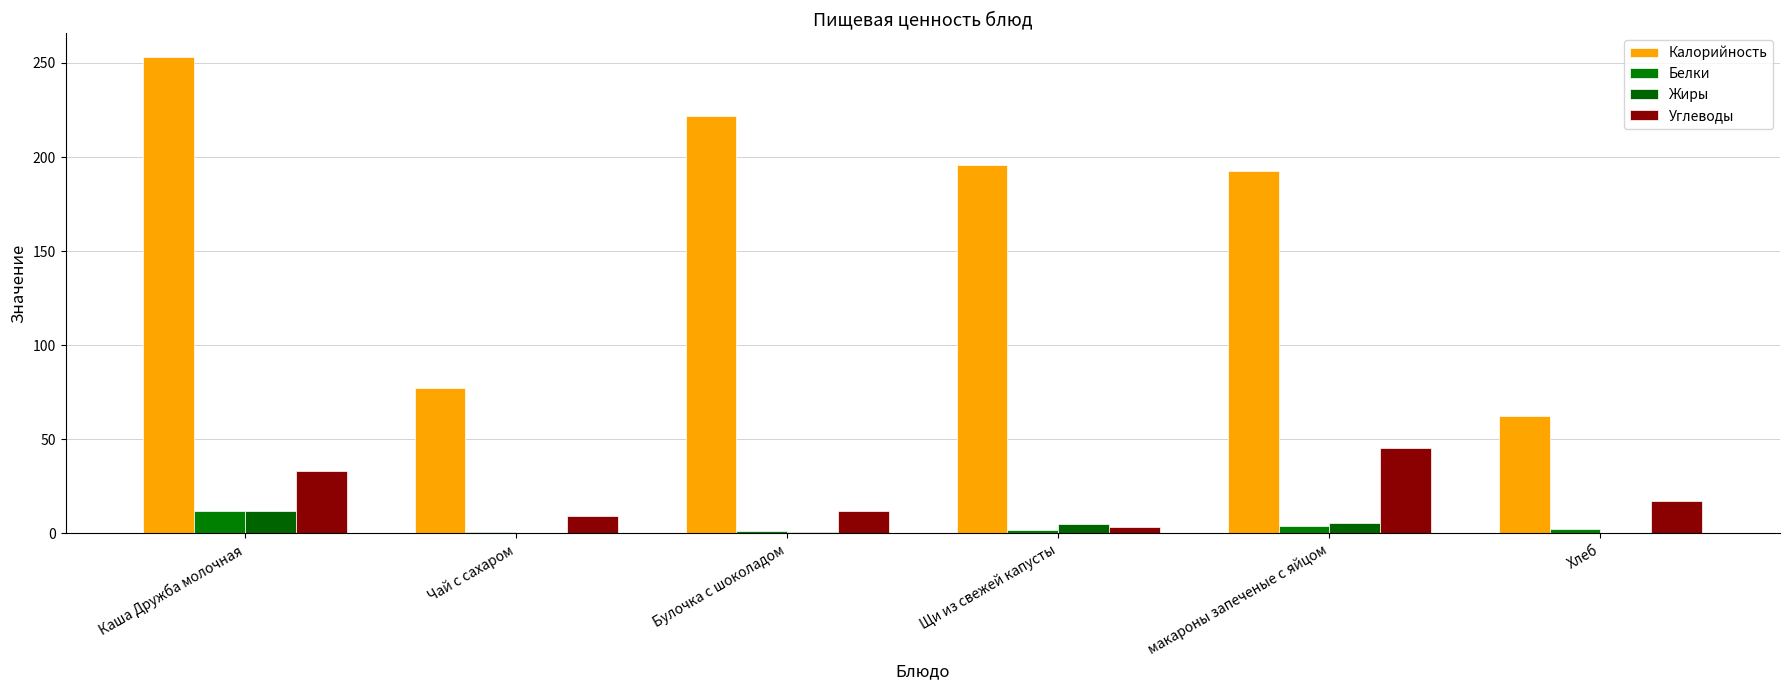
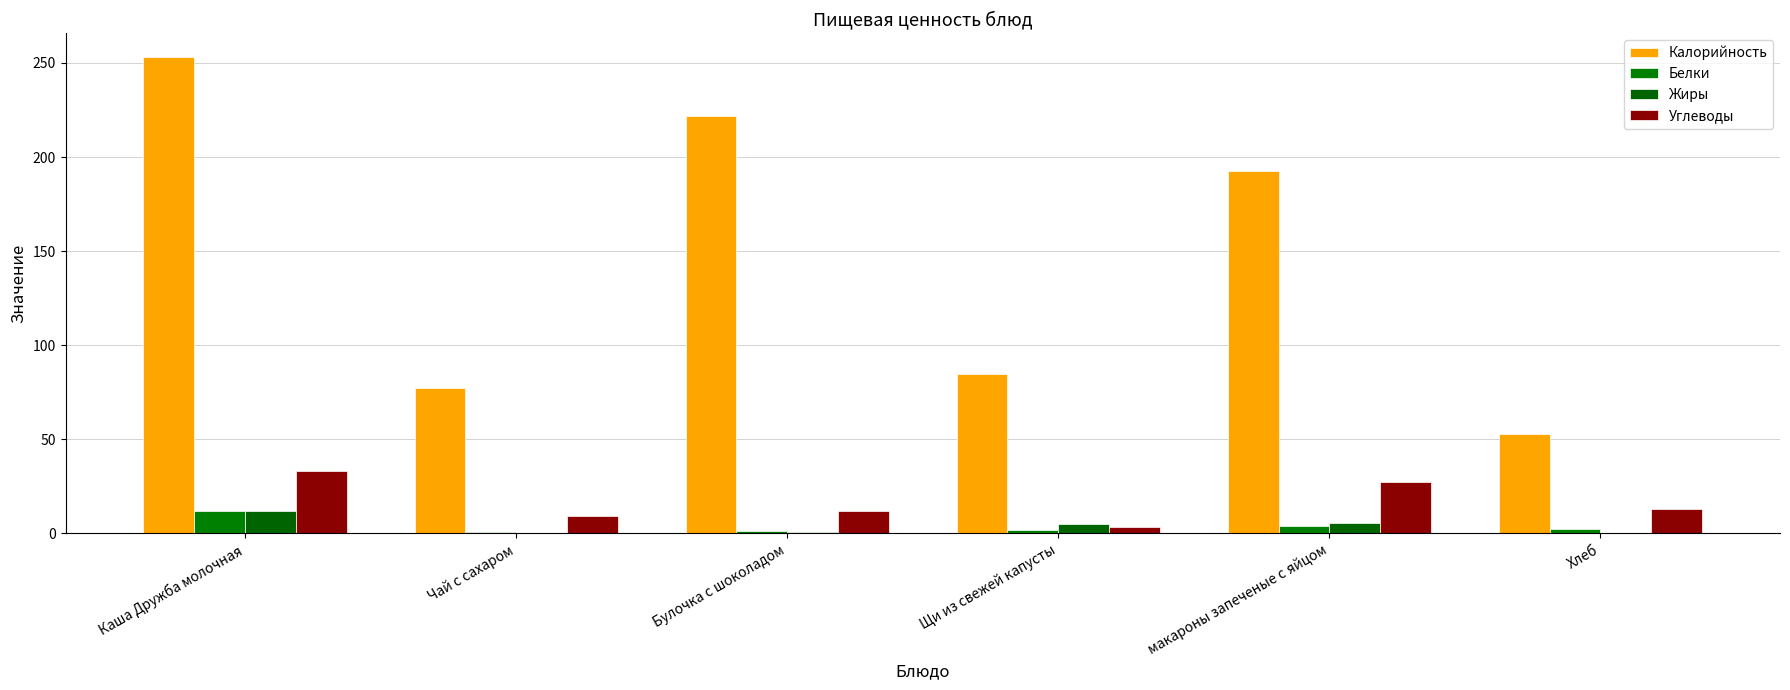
Калорийность, Щи из свежей капусты: 196 -> 84
Углеводы, макароны запеченые с яйцом: 46 -> 27
Калорийность, Хлеб: 62 -> 53
Углеводы, Хлеб: 17 -> 13
